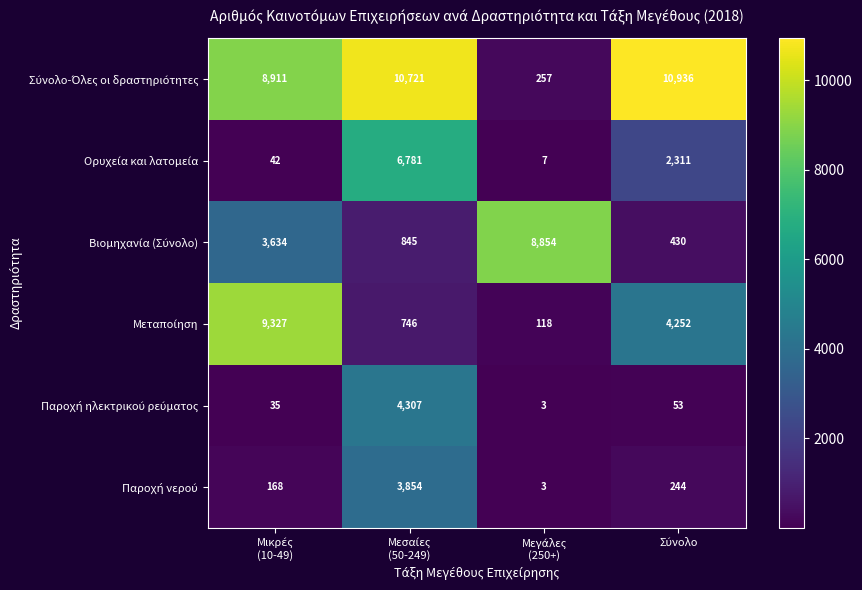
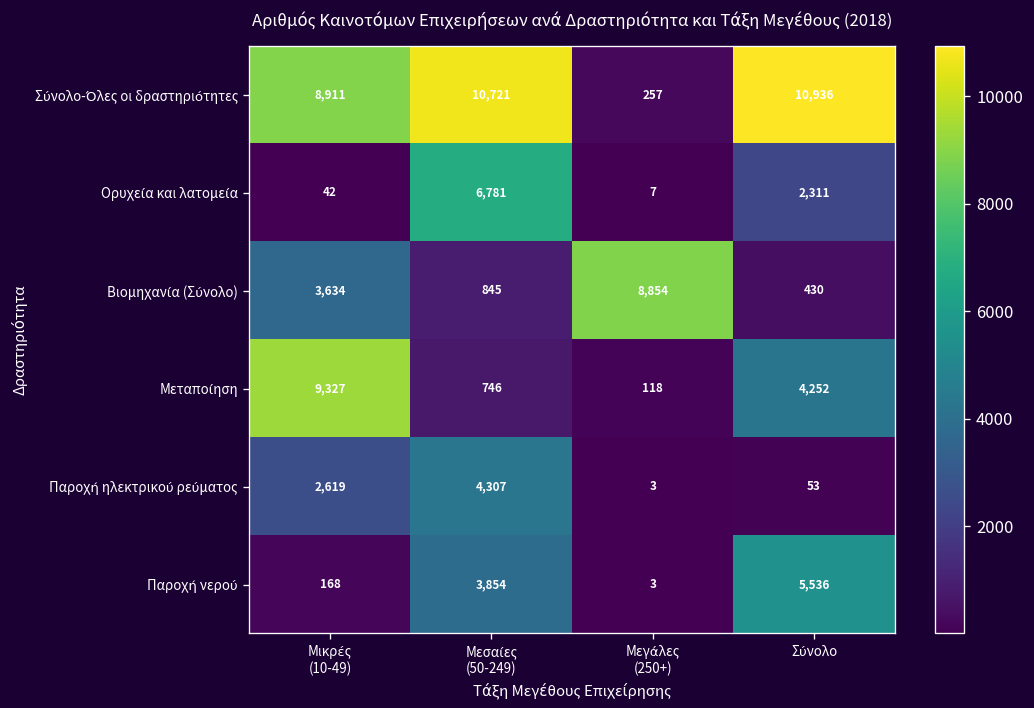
Παροχή ηλεκτρικού ρεύματος, Μικρές (10-49): 35 -> 2,619
Παροχή νερού, Σύνολο: 244 -> 5,536
